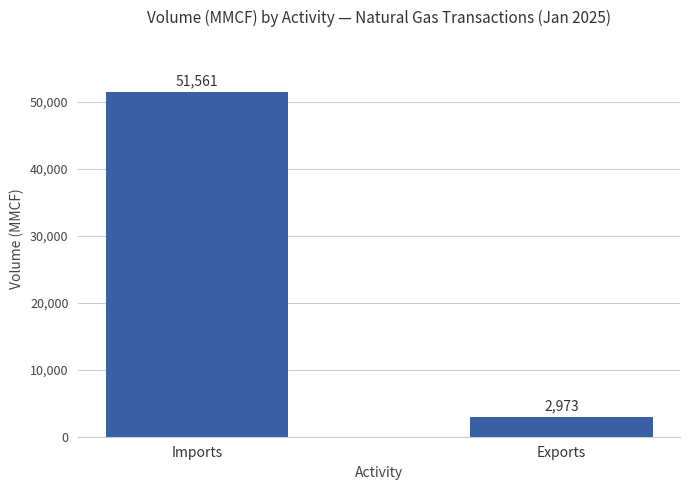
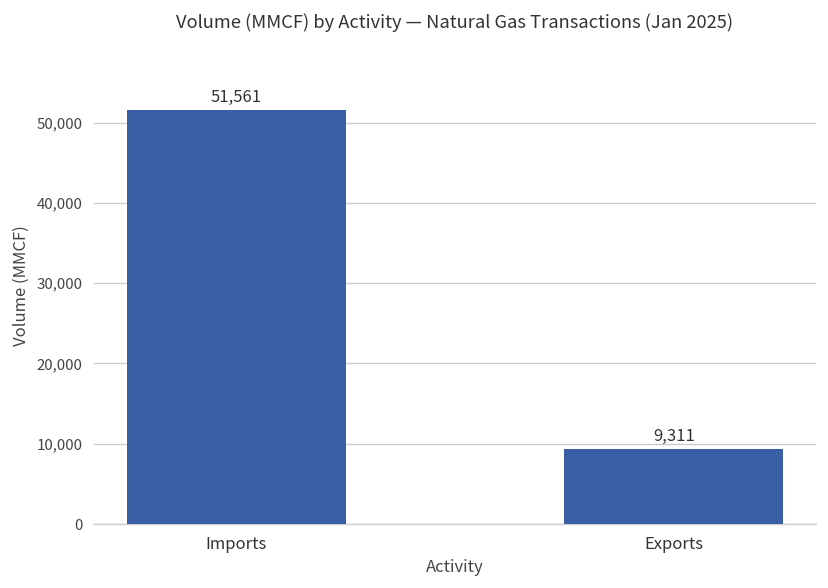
Exports: 2,973 -> 9,311
